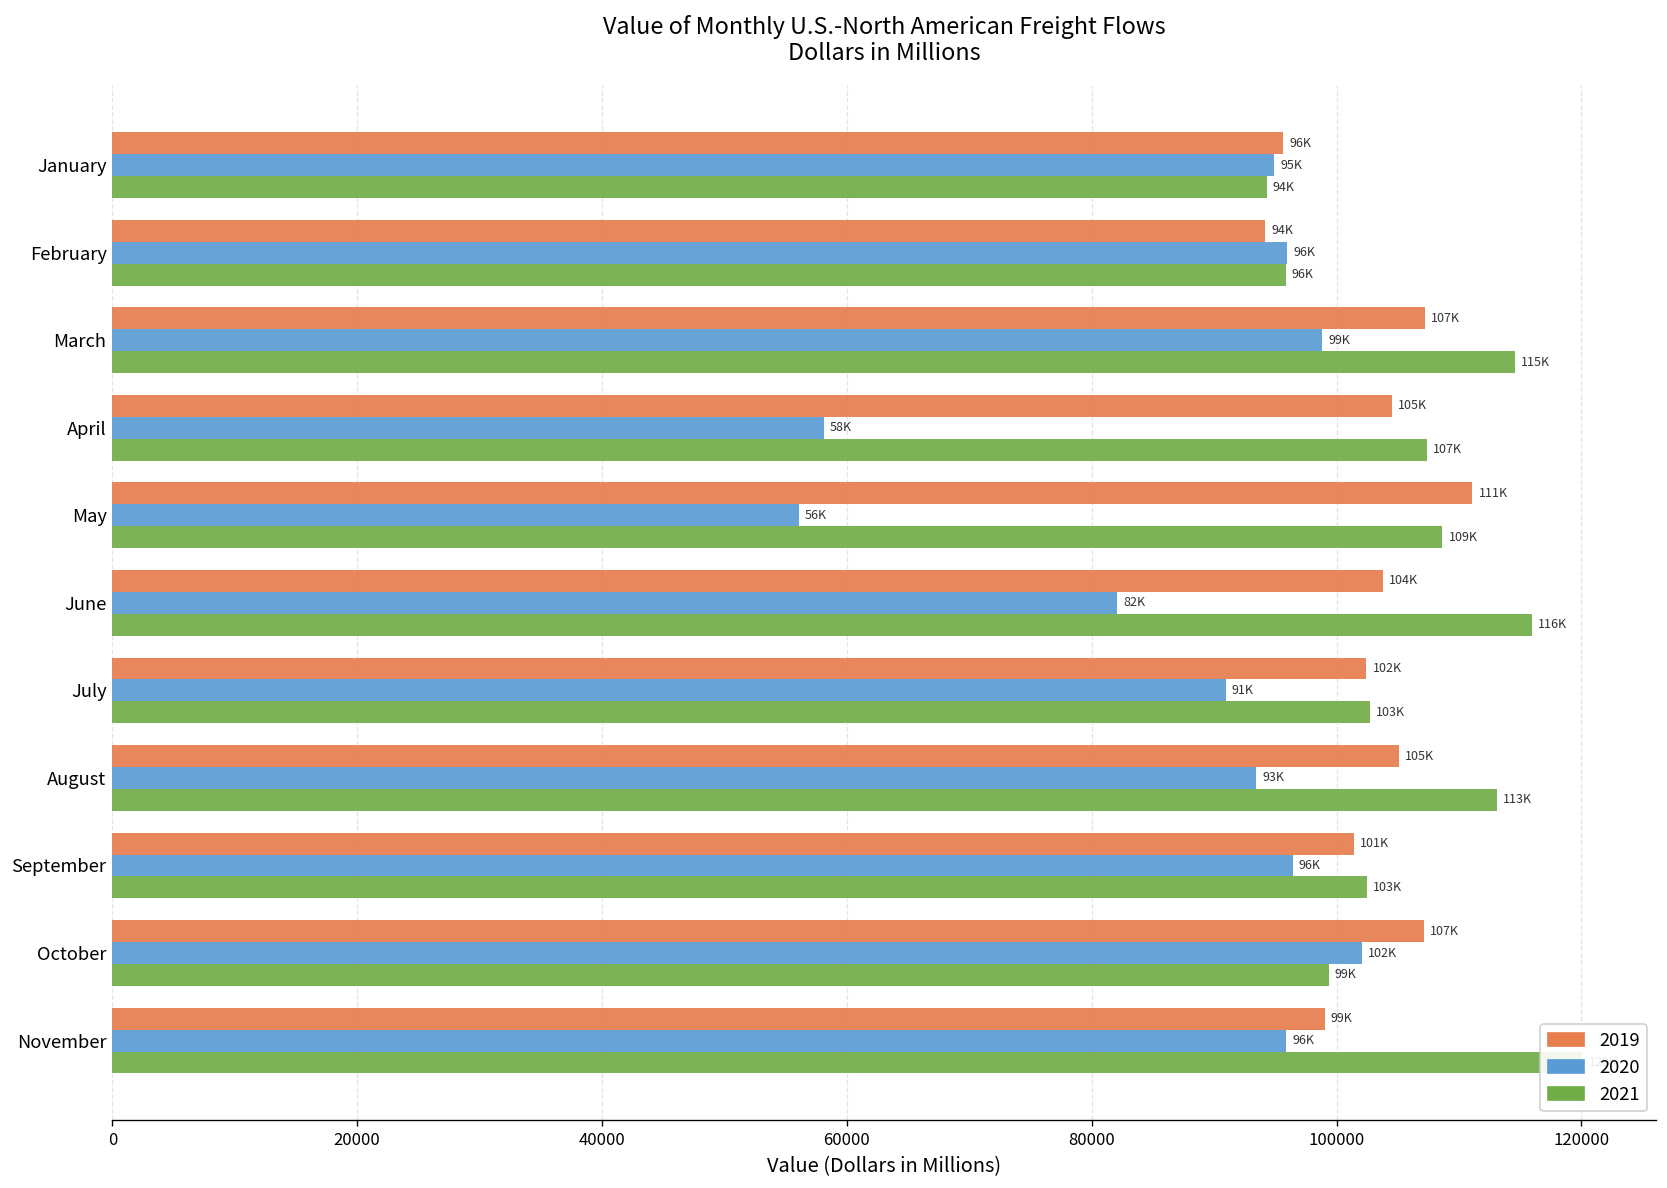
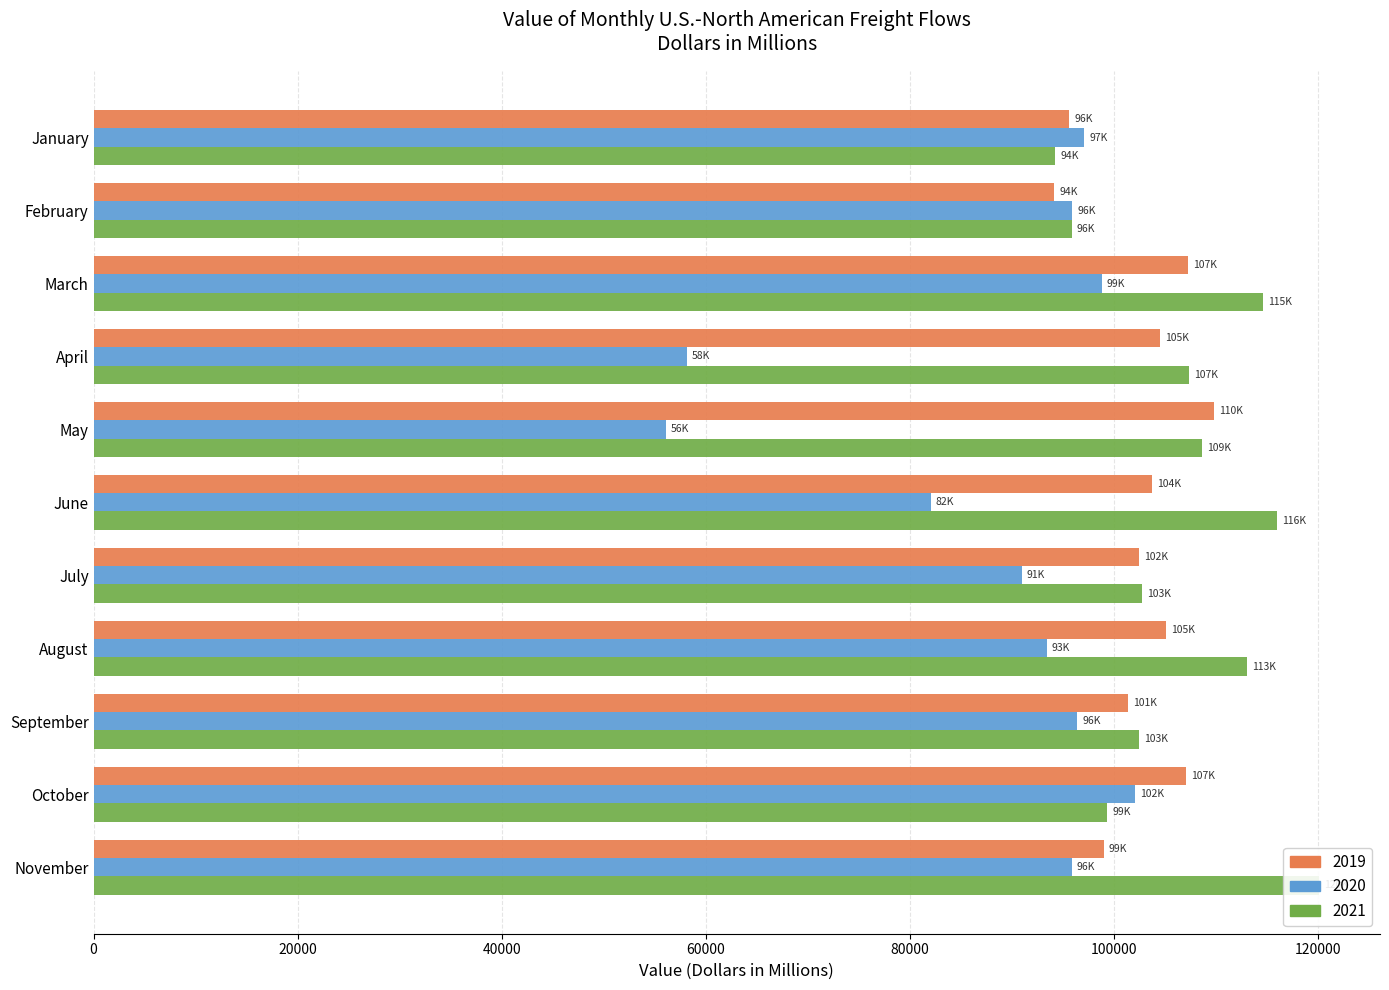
2020, January: 95K -> 97K
2019, May: 111K -> 110K
